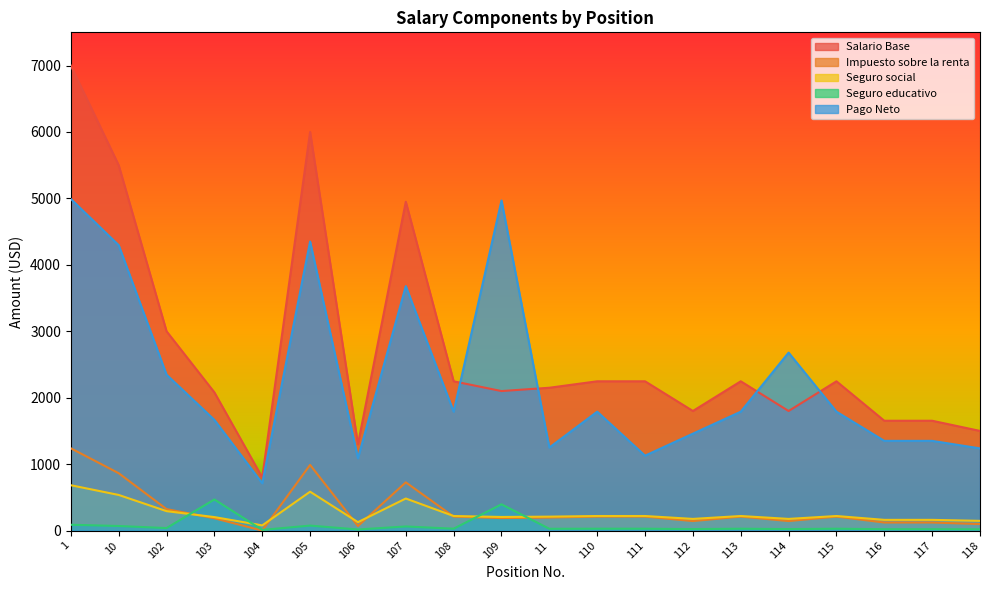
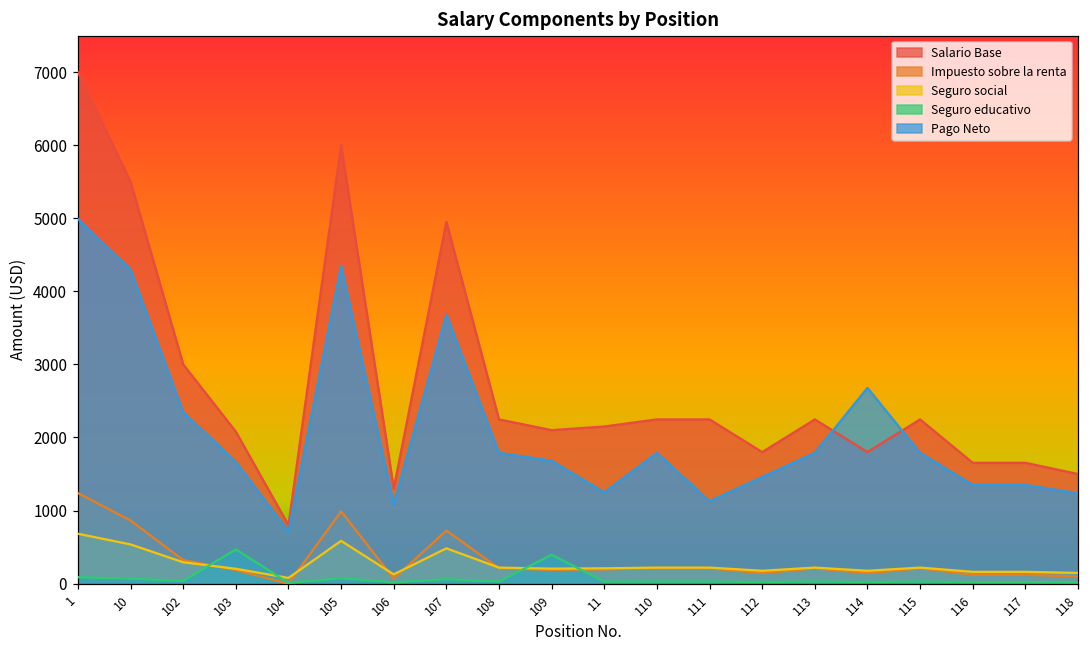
Pago Neto, 109: 5000 -> 1700
